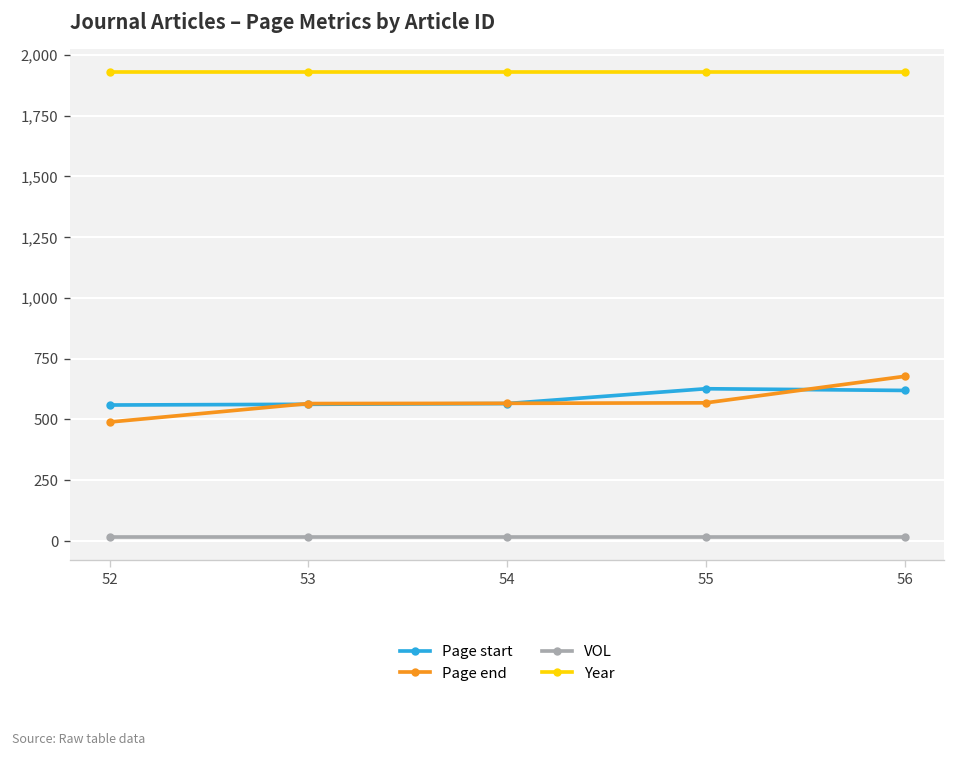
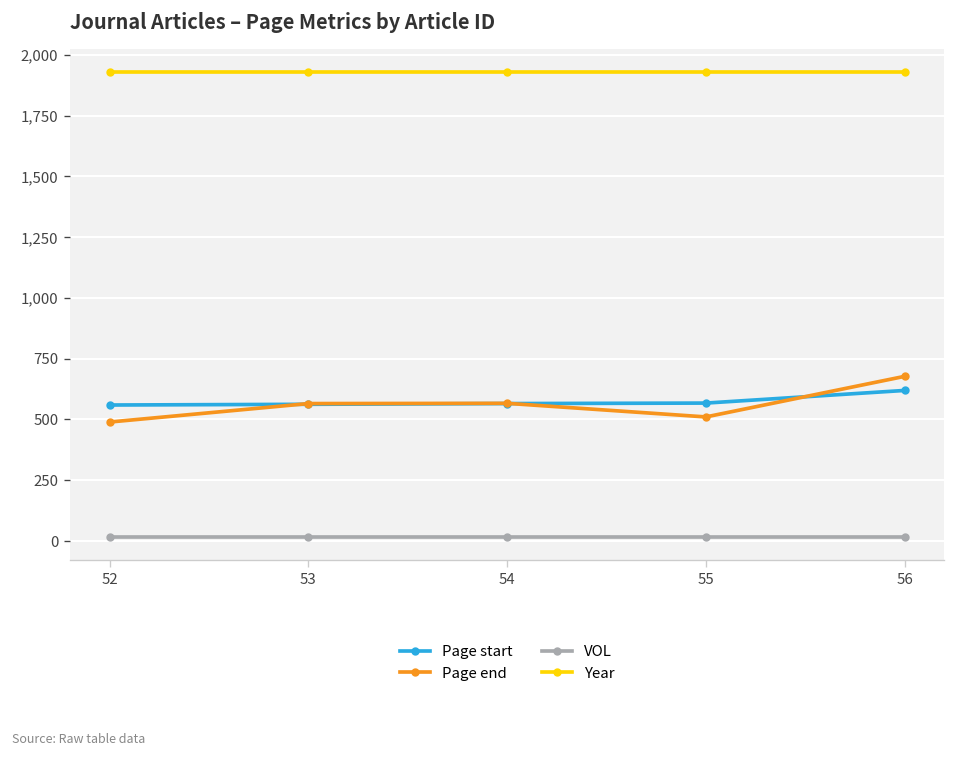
Page start, 55: 630 -> 570
Page end, 55: 570 -> 510
